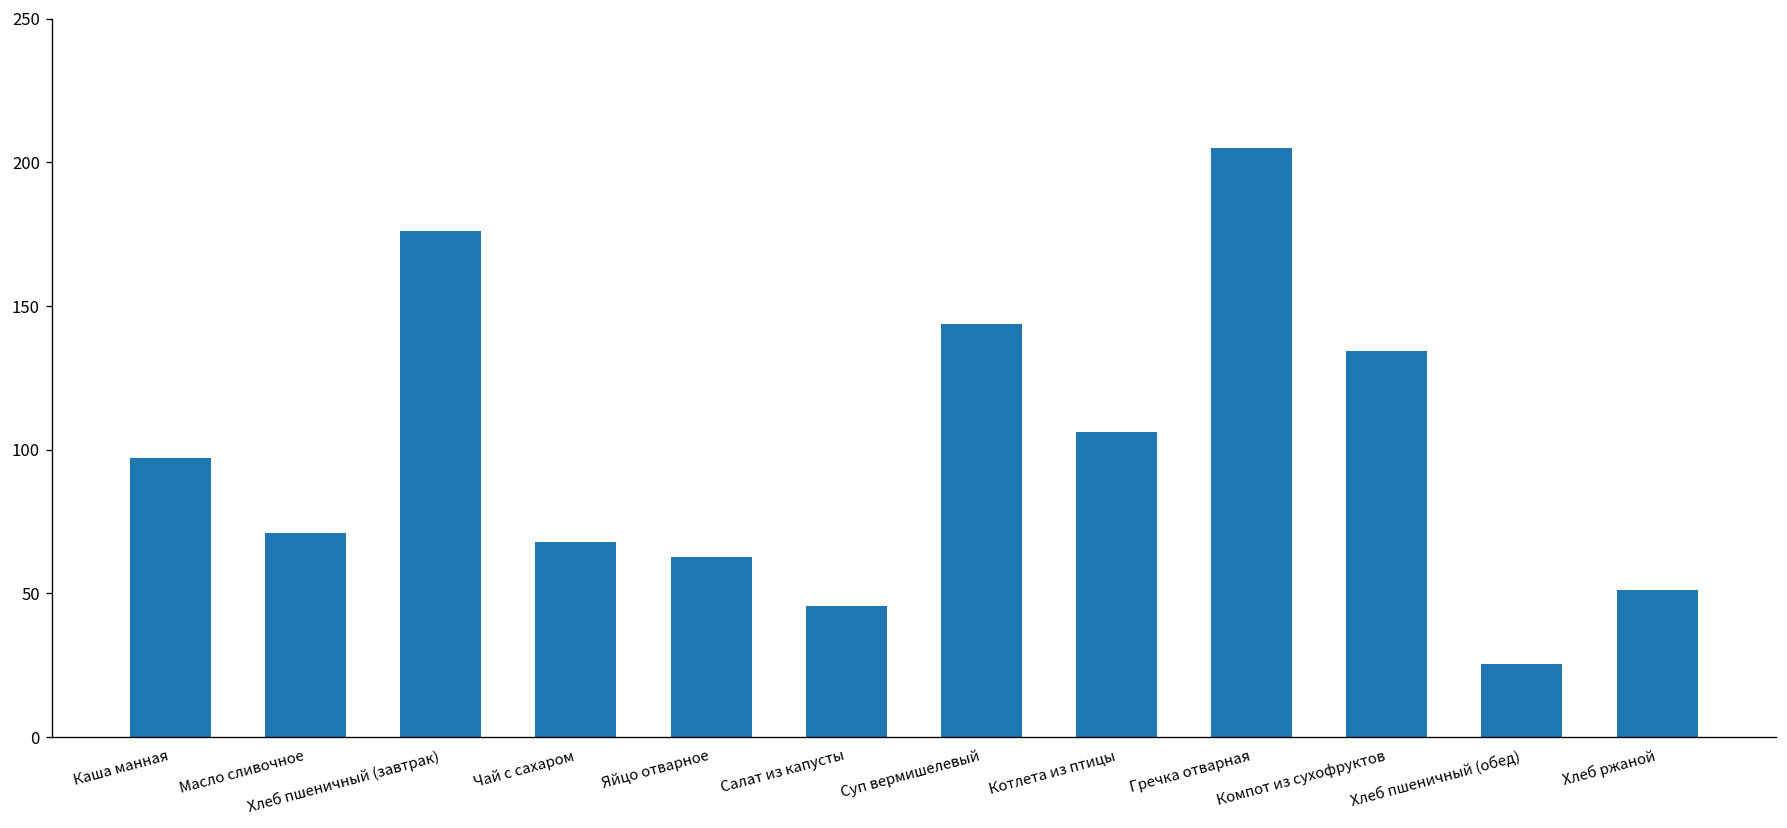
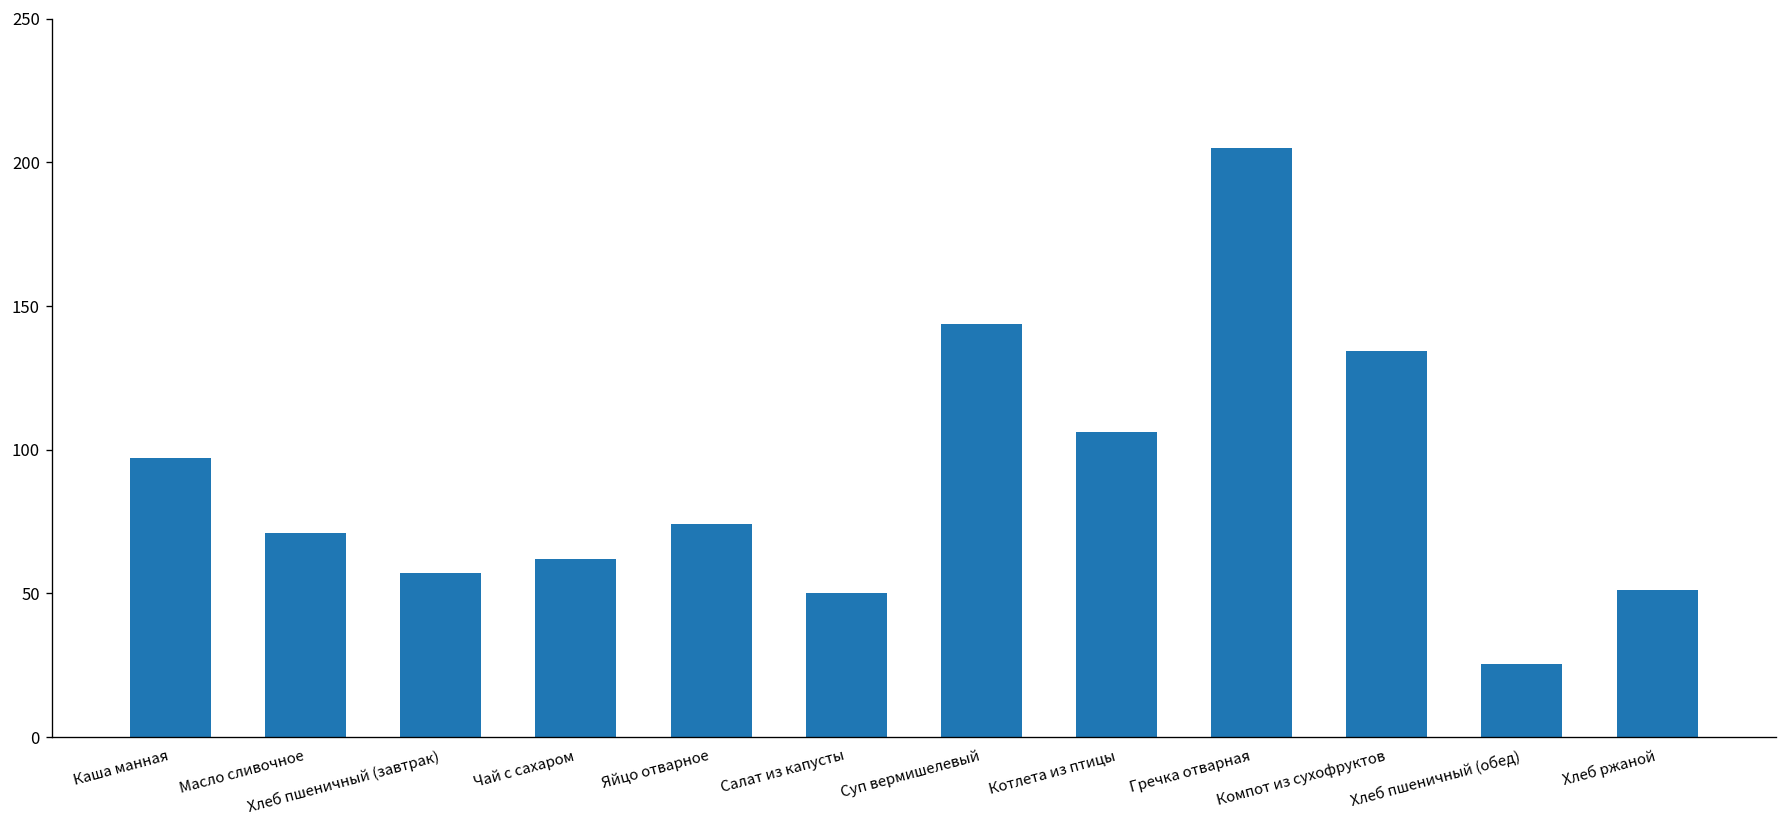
Хлеб пшеничный (завтрак): 176 -> 57
Чай с сахаром: 68 -> 62
Яйцо отварное: 63 -> 74
Салат из капусты: 46 -> 50
